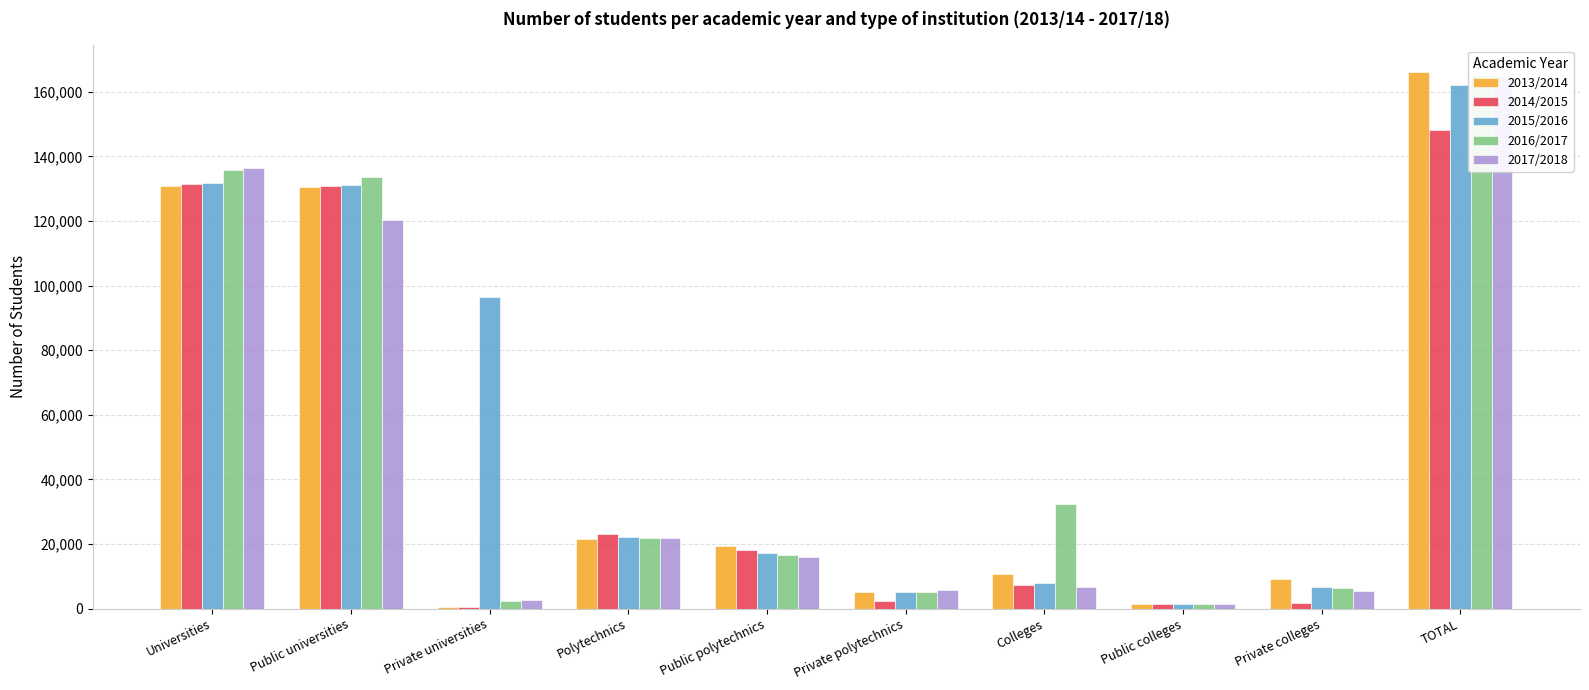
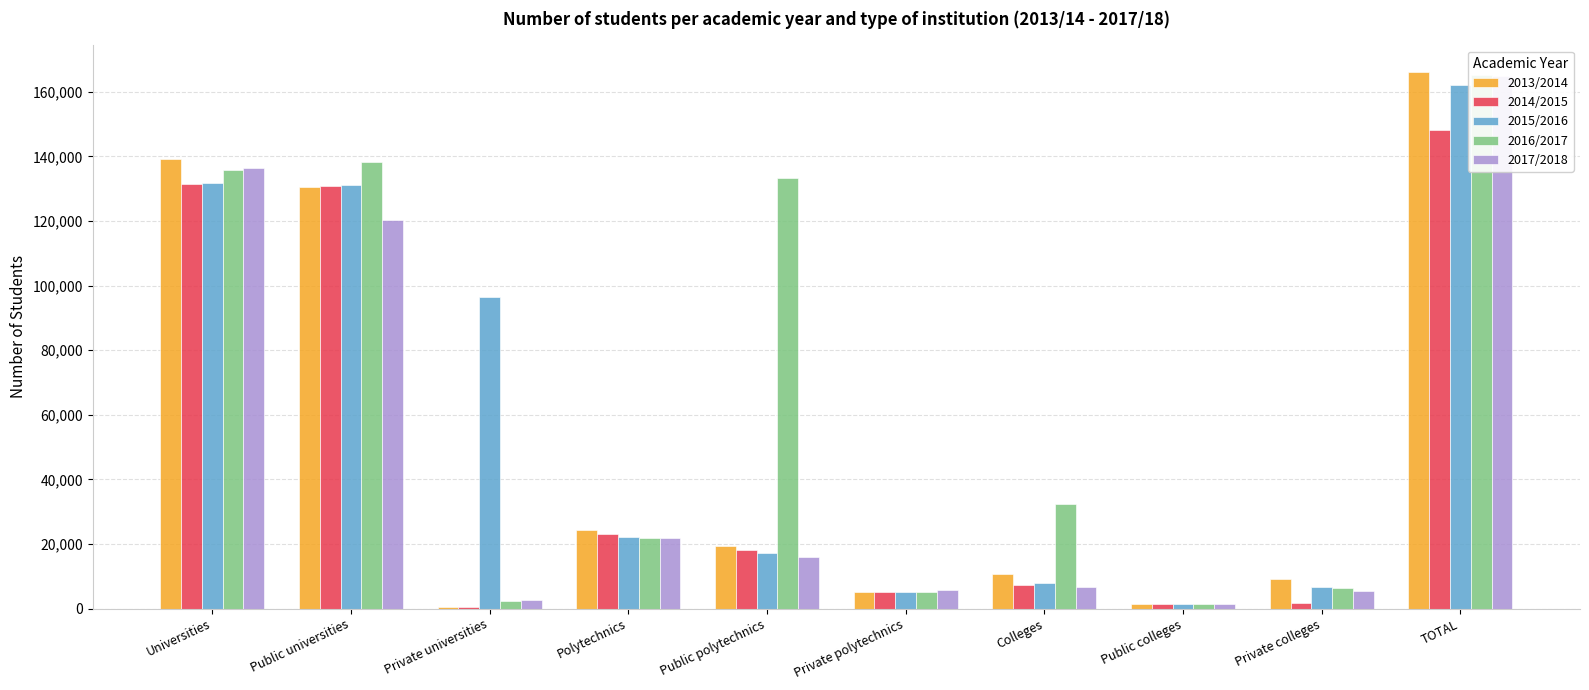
2013/2014, Universities: 131,000 -> 139,000
2016/2017, Public universities: 134,000 -> 138,000
2013/2014, Polytechnics: 21,000 -> 24,000
2016/2017, Public polytechnics: 17,000 -> 133,000
2014/2015, Private polytechnics: 2,000 -> 5,000
